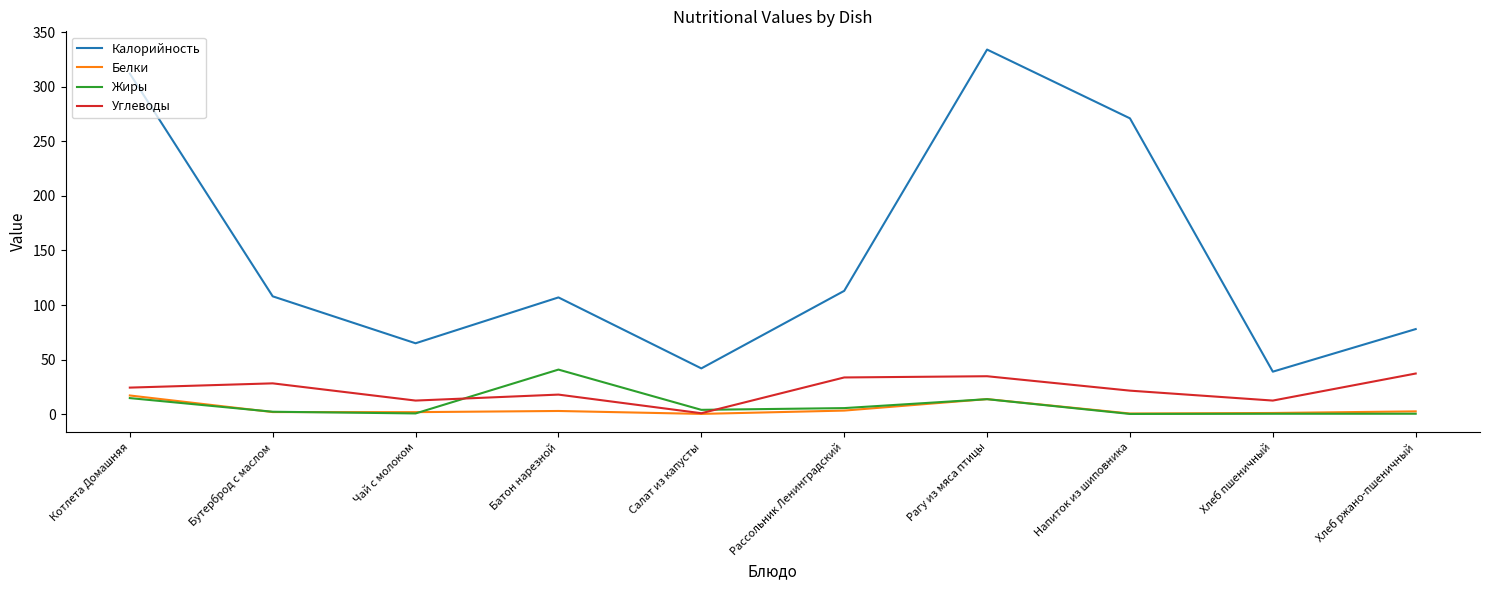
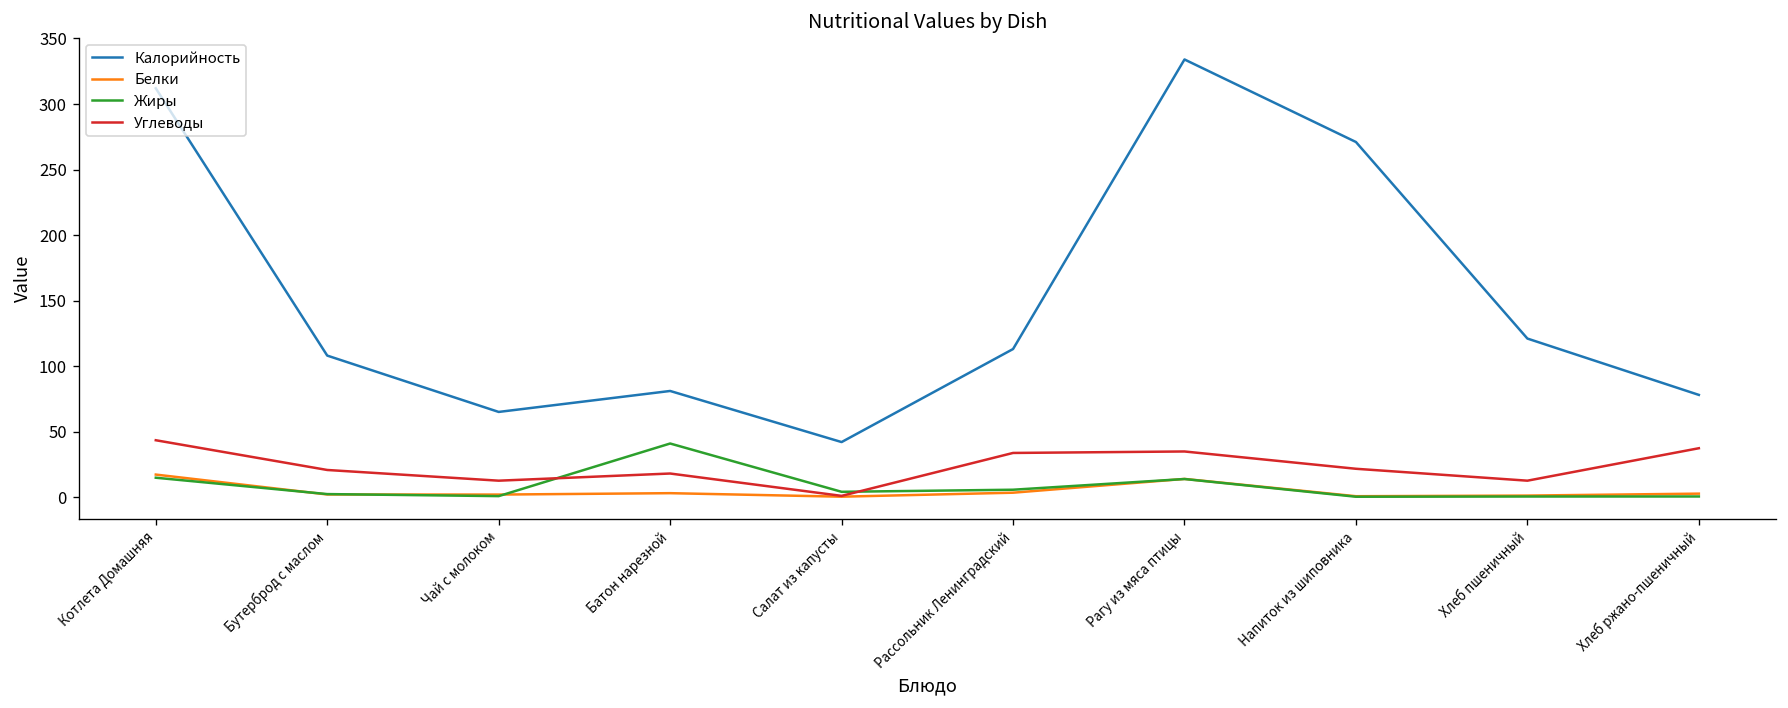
Углеводы, Котлета Домашняя: 24 -> 43
Углеводы, Бутерброд с маслом: 28 -> 21
Калорийность, Батон нарезной: 107 -> 81
Калорийность, Хлеб пшеничный: 39 -> 121
